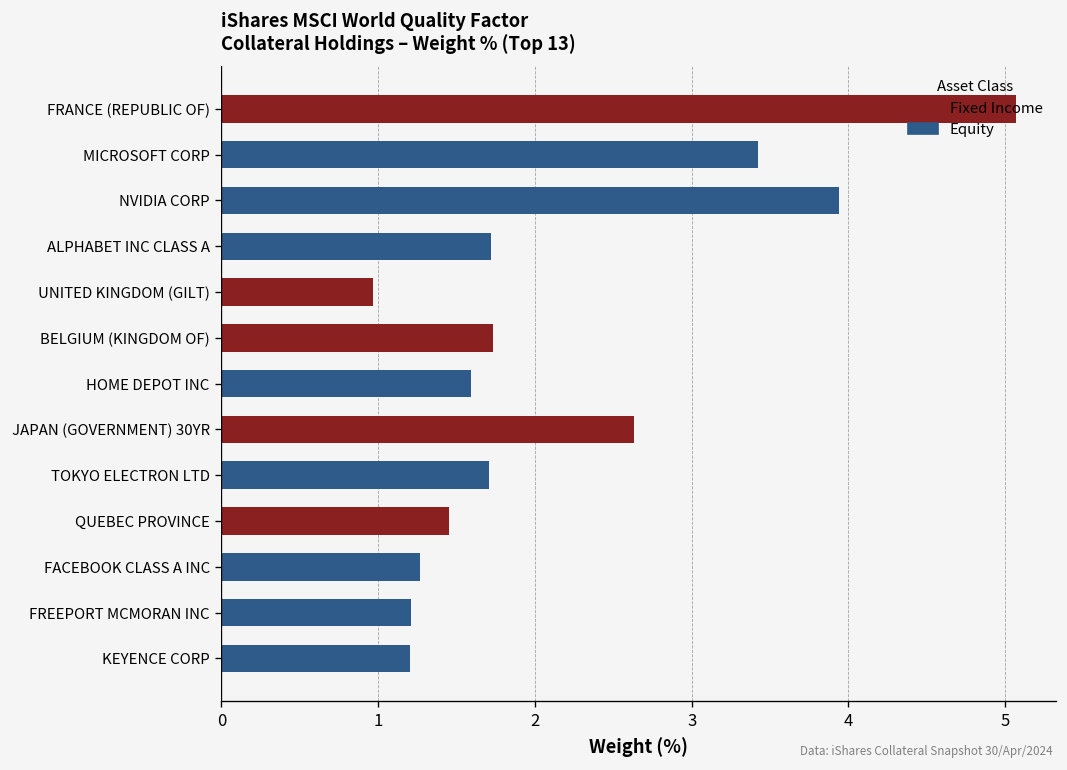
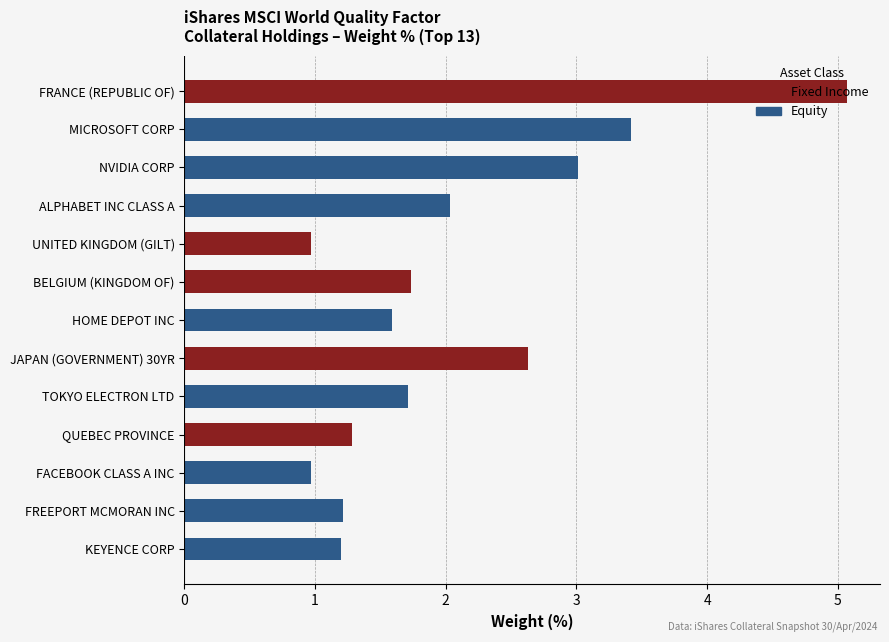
NVIDIA CORP: 3.94 -> 3.01
ALPHABET INC CLASS A: 1.72 -> 2.03
QUEBEC PROVINCE: 1.45 -> 1.28
FACEBOOK CLASS A INC: 1.27 -> 0.97
